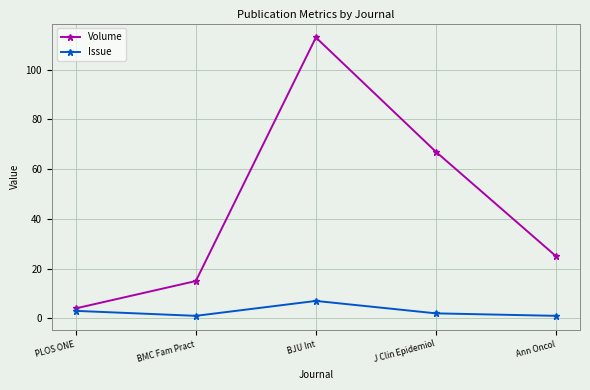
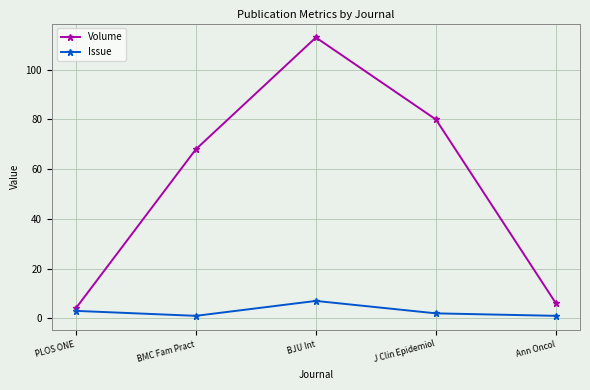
Volume, BMC Fam Pract: 15 -> 68
Volume, J Clin Epidemiol: 67 -> 80
Volume, Ann Oncol: 25 -> 6
